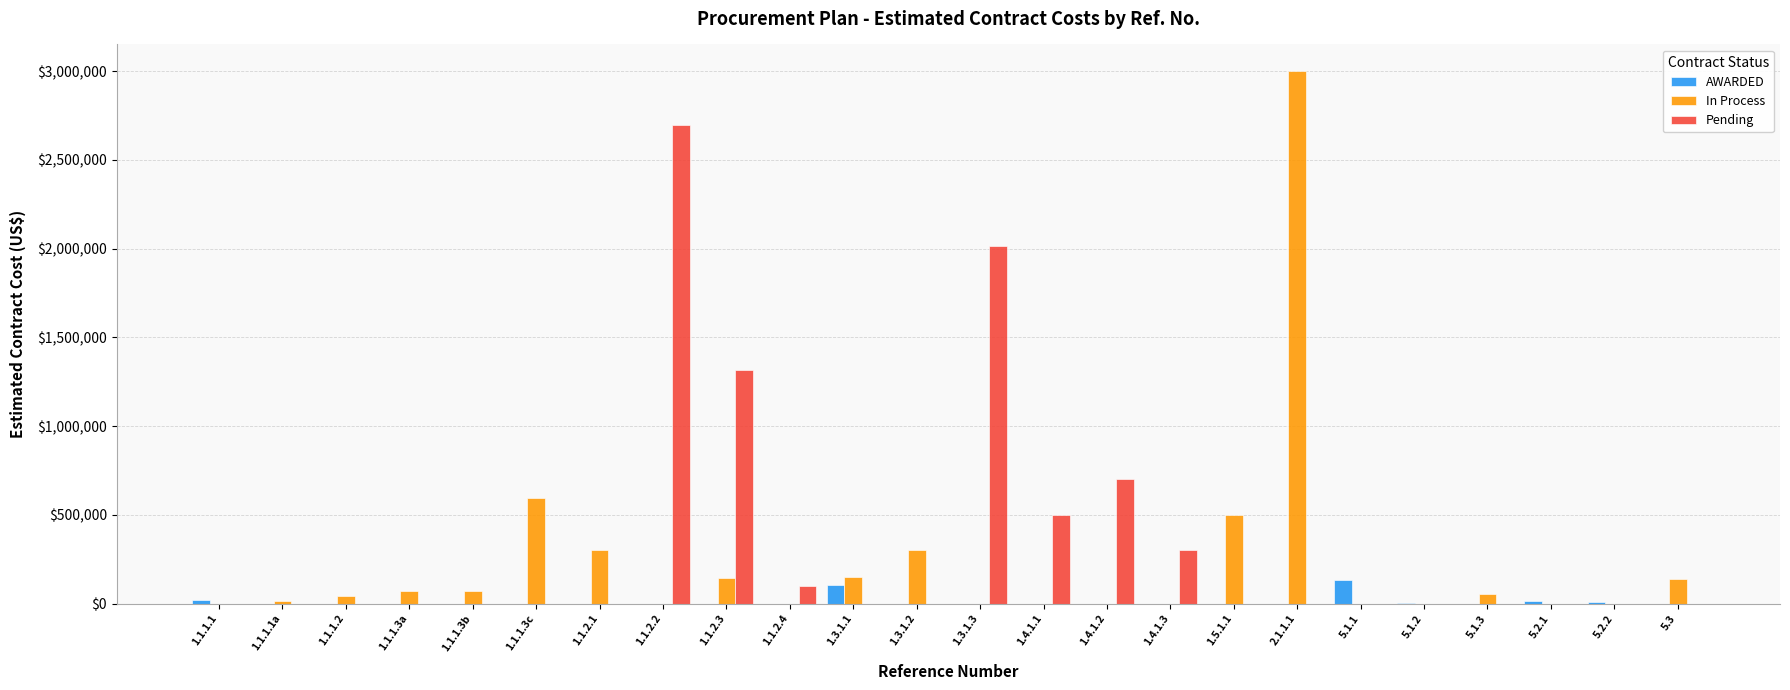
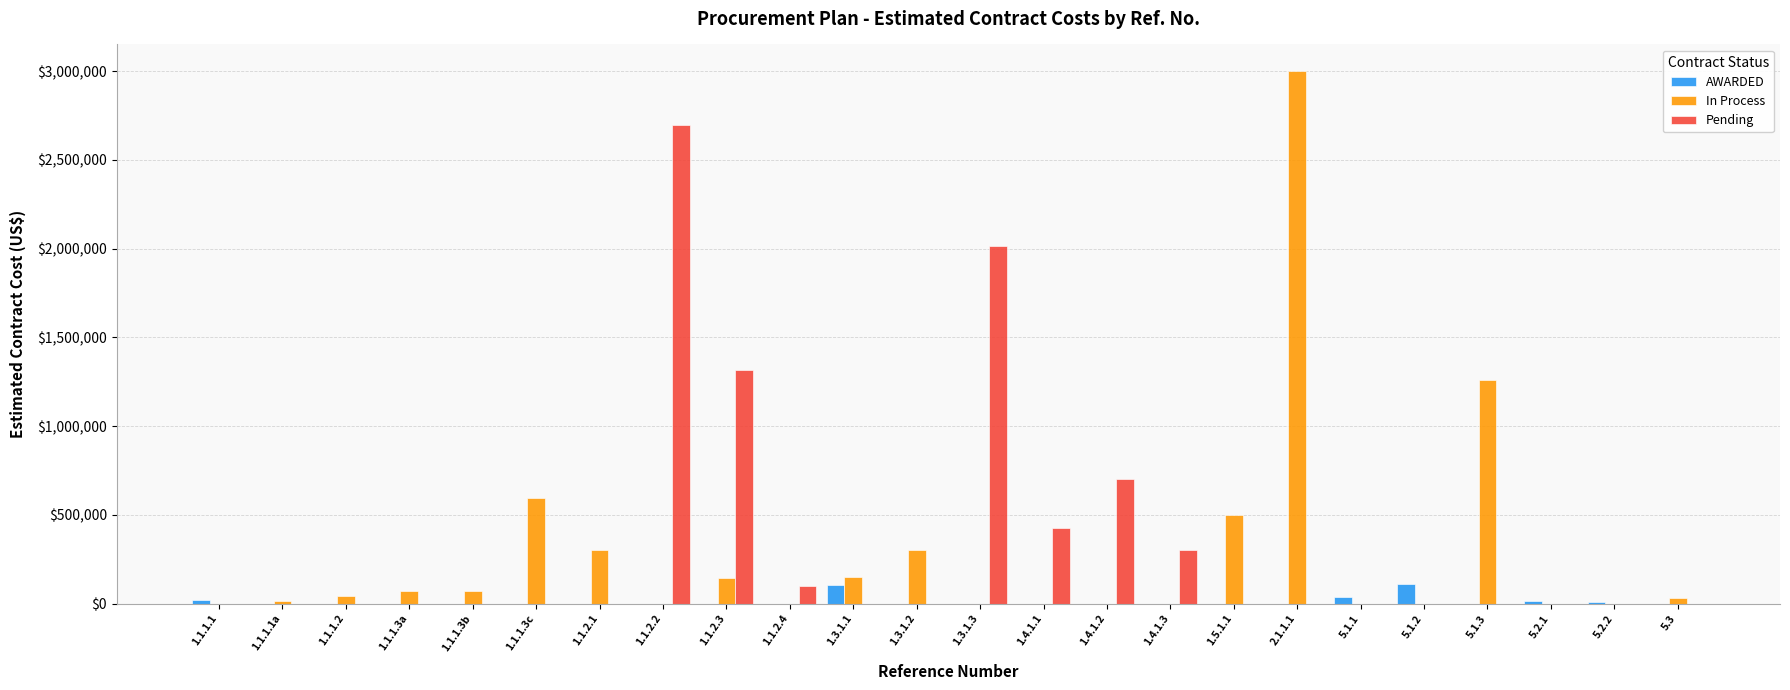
Pending, 1.4.1.1: $500,000 -> $430,000
AWARDED, 5.1.1: $130,000 -> $30,000
AWARDED, 5.1.2: $0 -> $110,000
In Process, 5.1.3: $50,000 -> $1,260,000
In Process, 5.3: $140,000 -> $30,000
